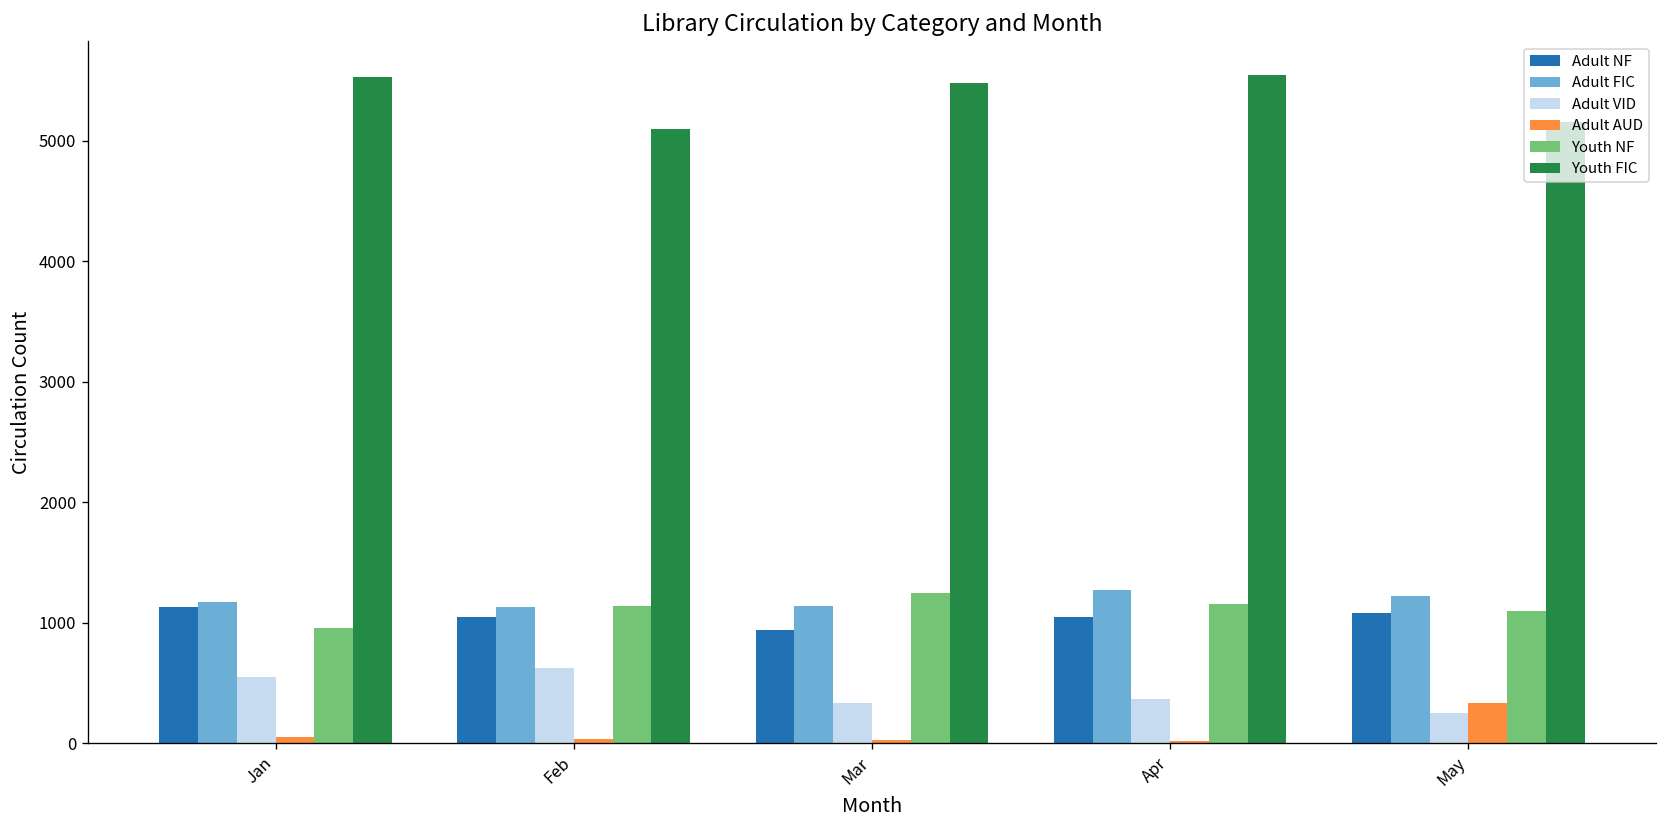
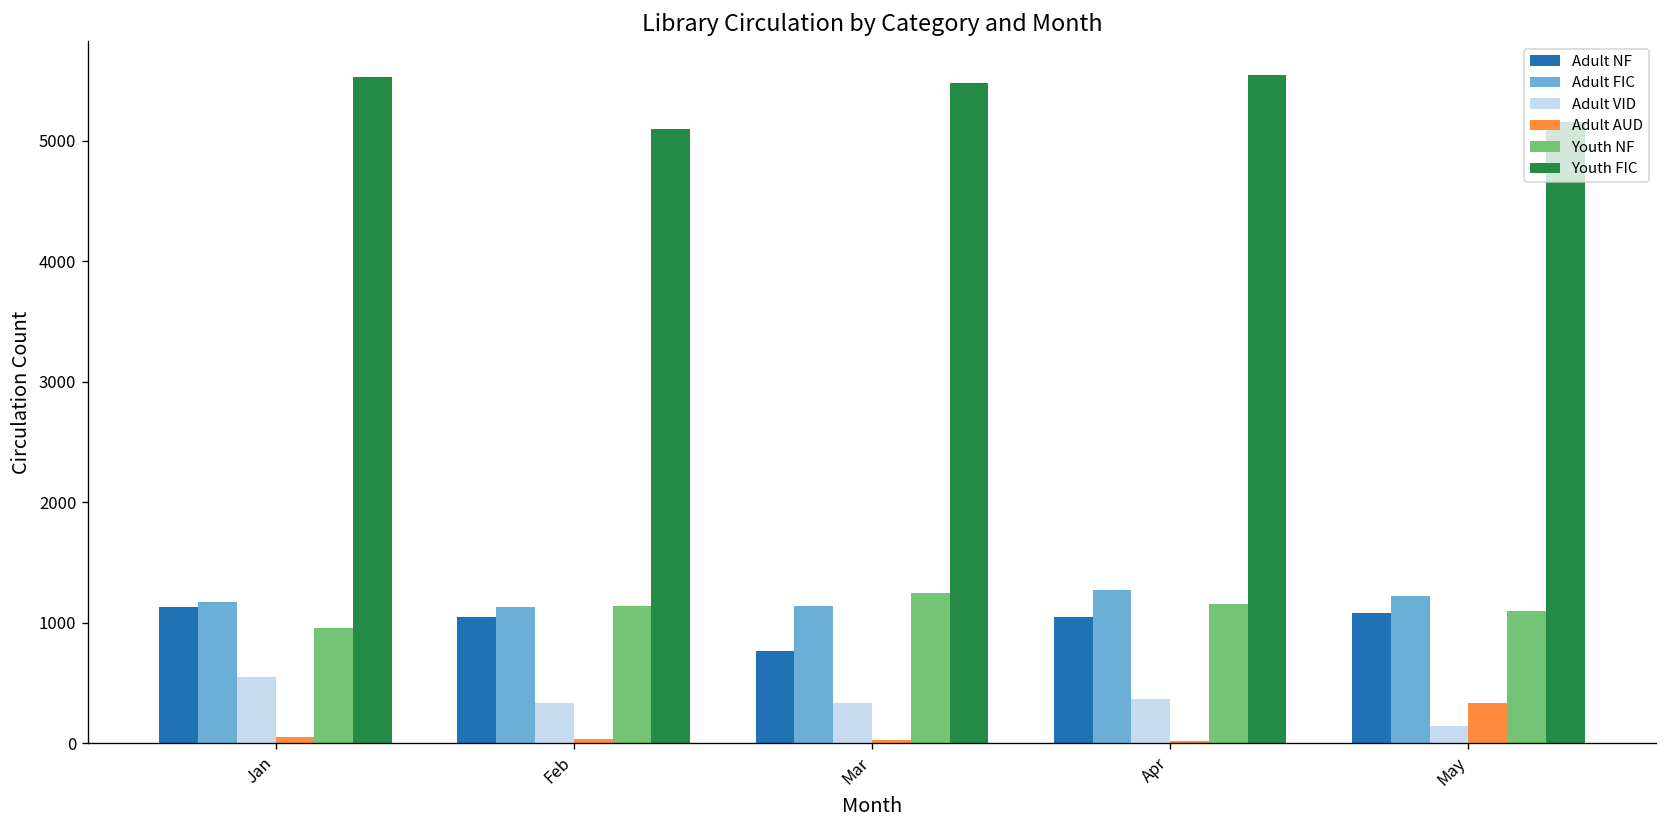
Adult VID, Feb: 630 -> 330
Adult NF, Mar: 940 -> 760
Adult VID, May: 250 -> 140
